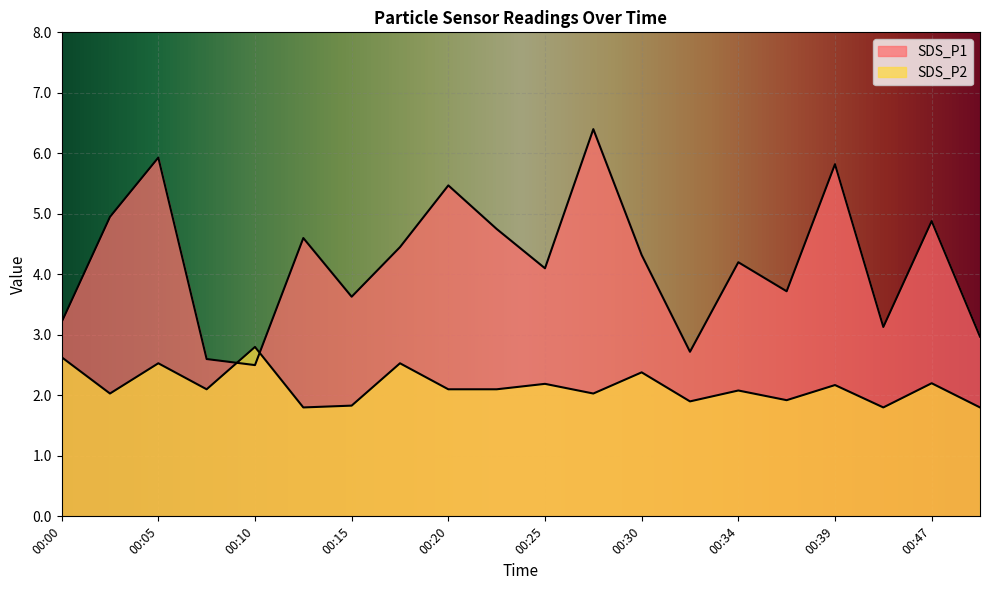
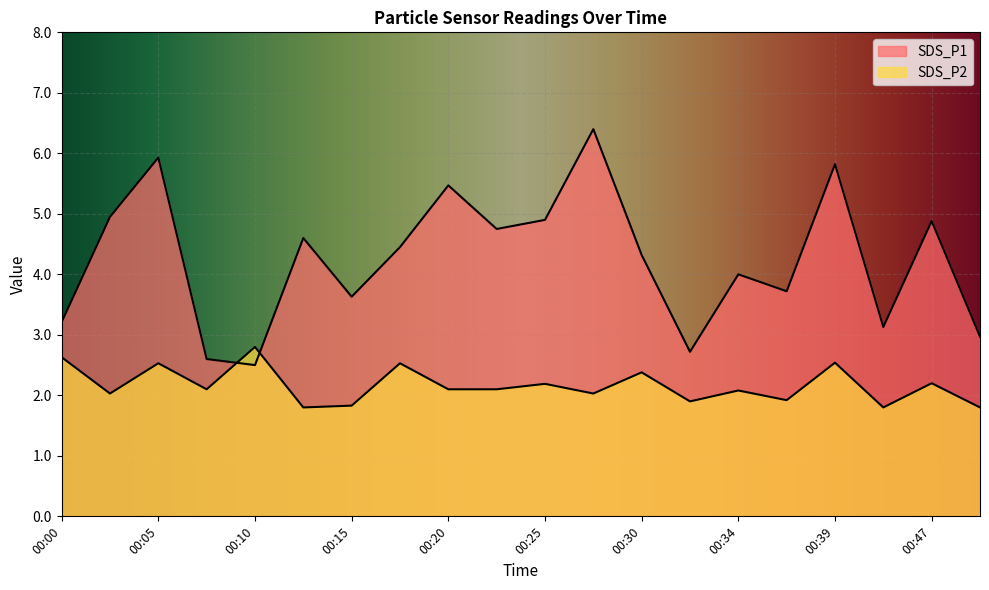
SDS_P1, 00:25: 4.1 -> 4.9
SDS_P1, 00:34: 4.2 -> 4.0
SDS_P2, 00:39: 2.2 -> 2.5
